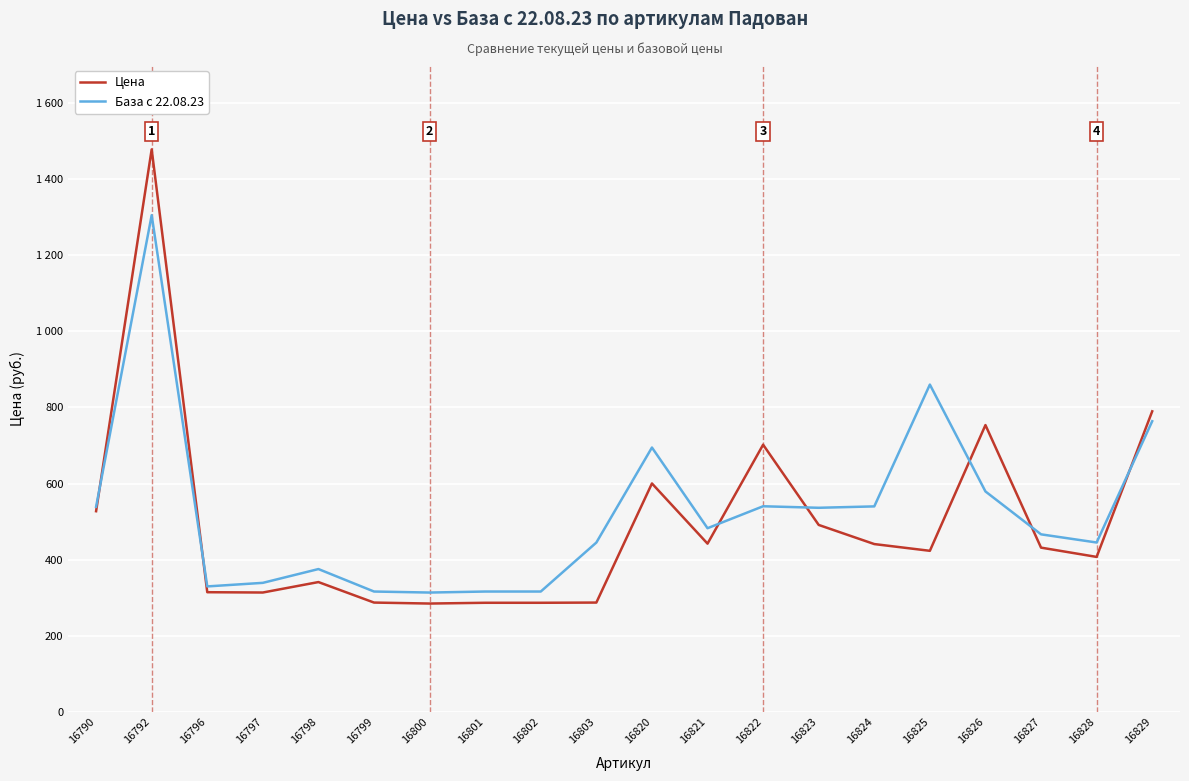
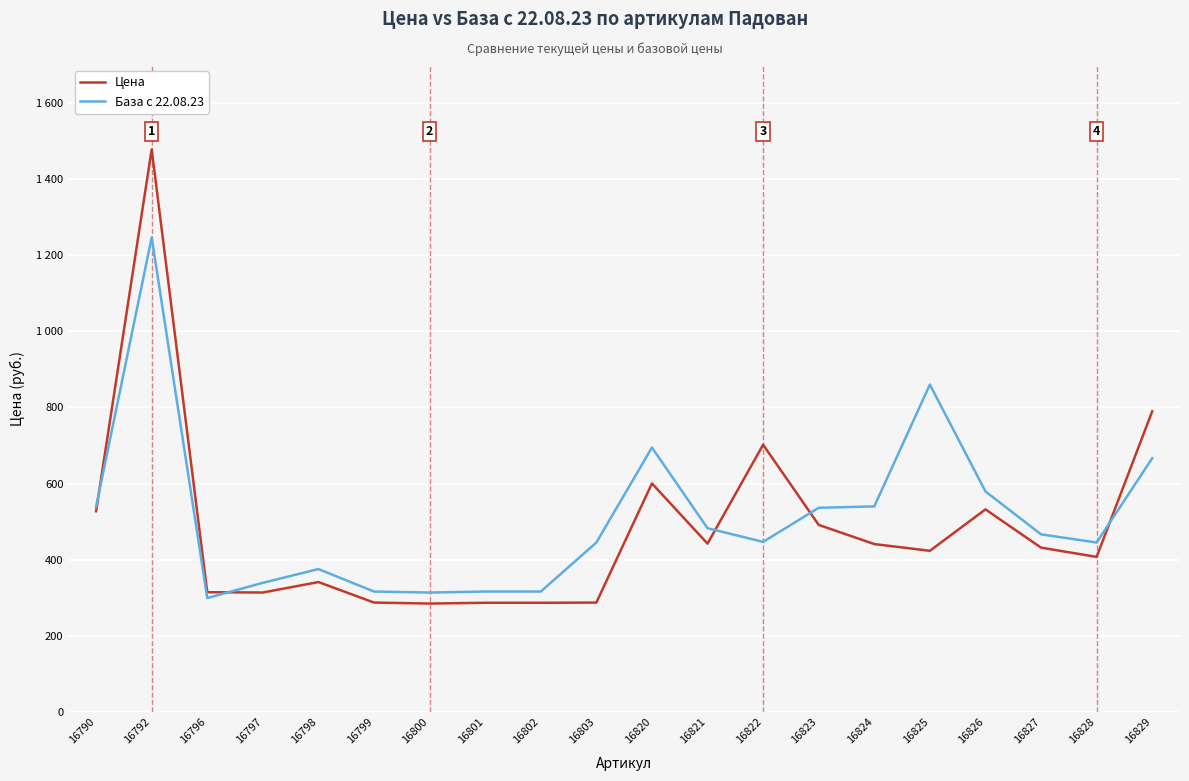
База с 22.08.23, 16792: 1310 -> 1250
База с 22.08.23, 16796: 330 -> 300
База с 22.08.23, 16822: 540 -> 450
Цена, 16826: 750 -> 530
База с 22.08.23, 16829: 760 -> 670
